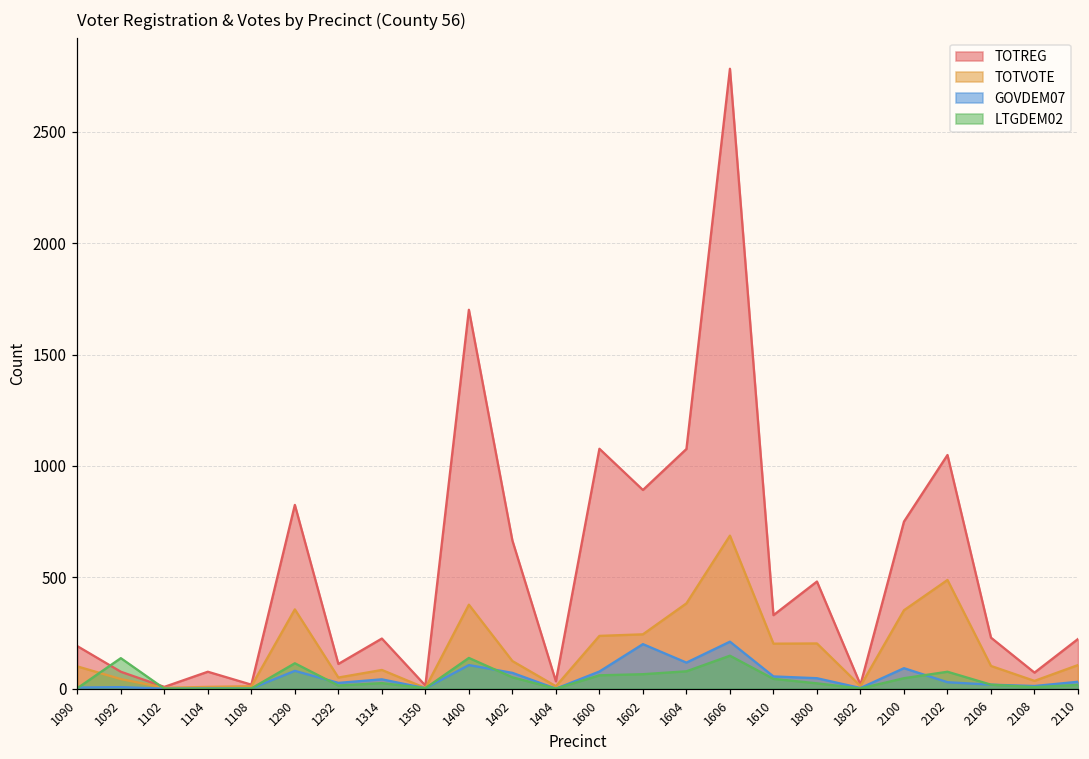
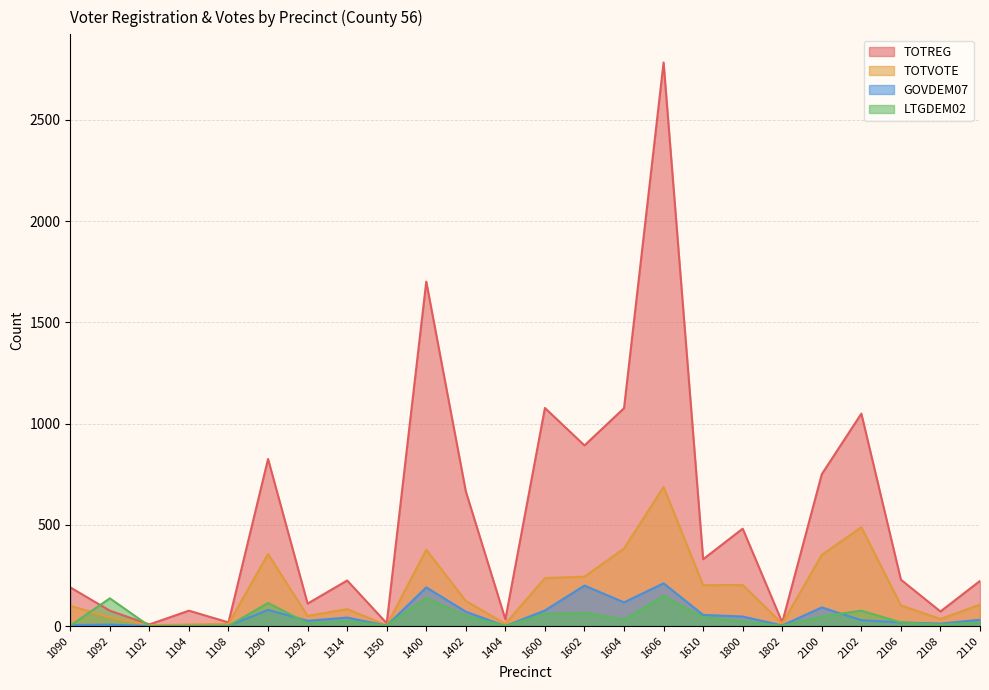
GOVDEM07, 1400: 110 -> 190
LTGDEM02, 1604: 80 -> 30
